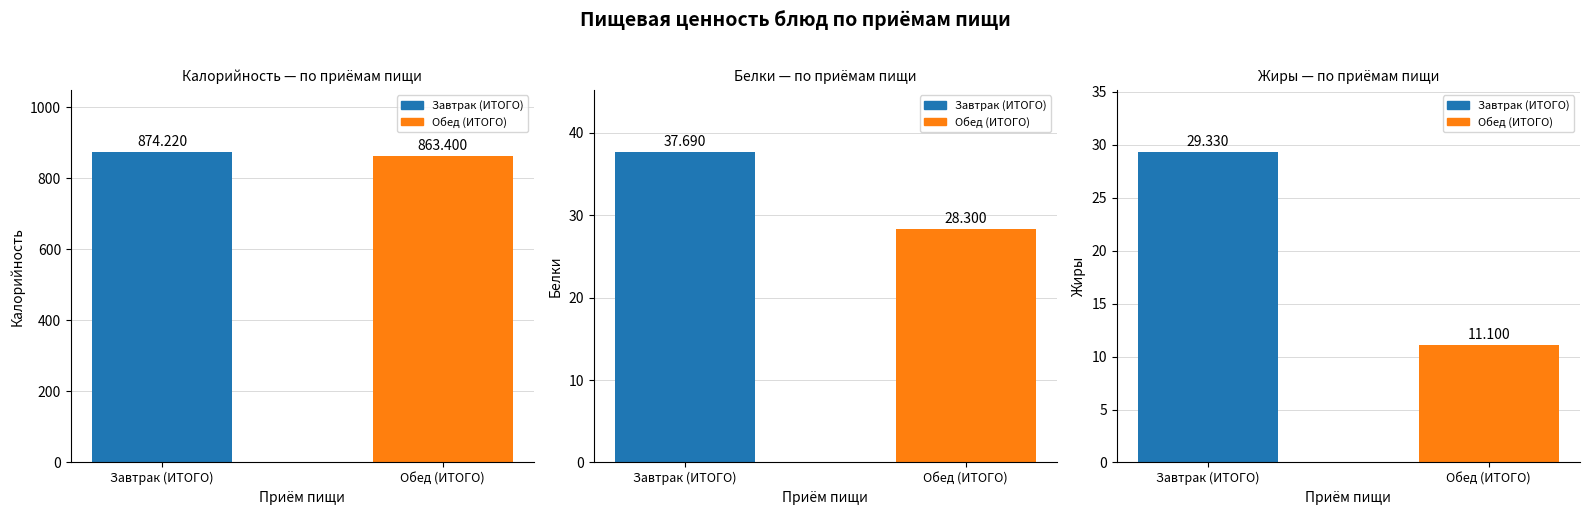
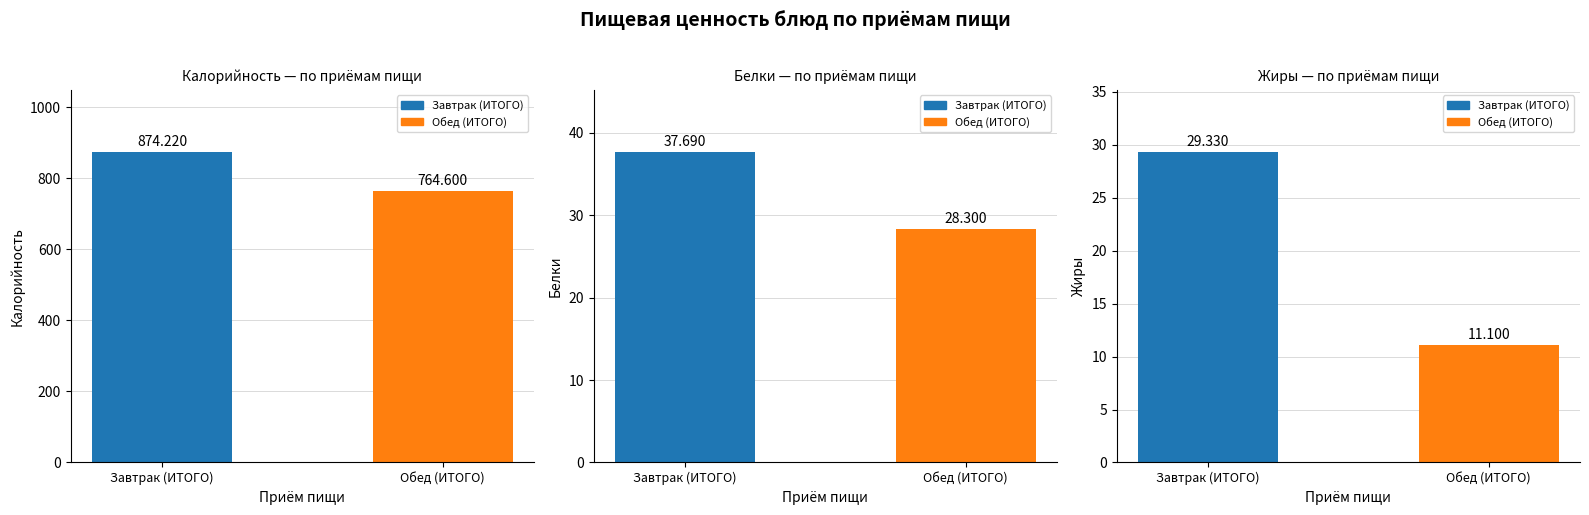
Калорийность — по приёмам пищи, Обед (ИТОГО): 863.400 -> 764.600
